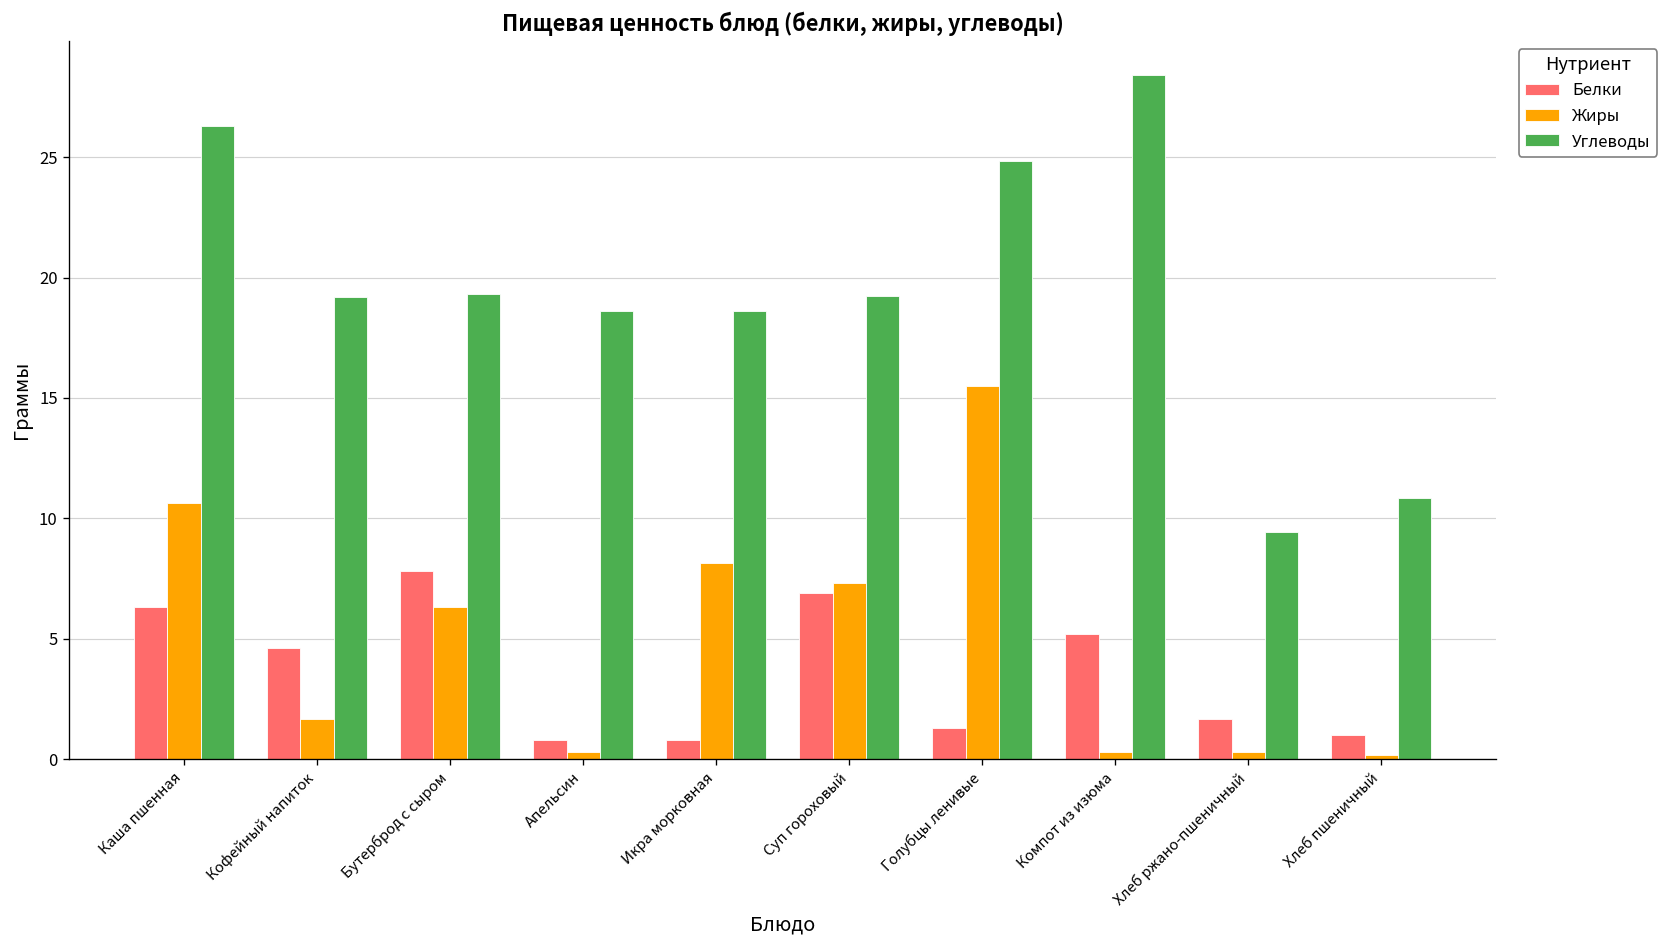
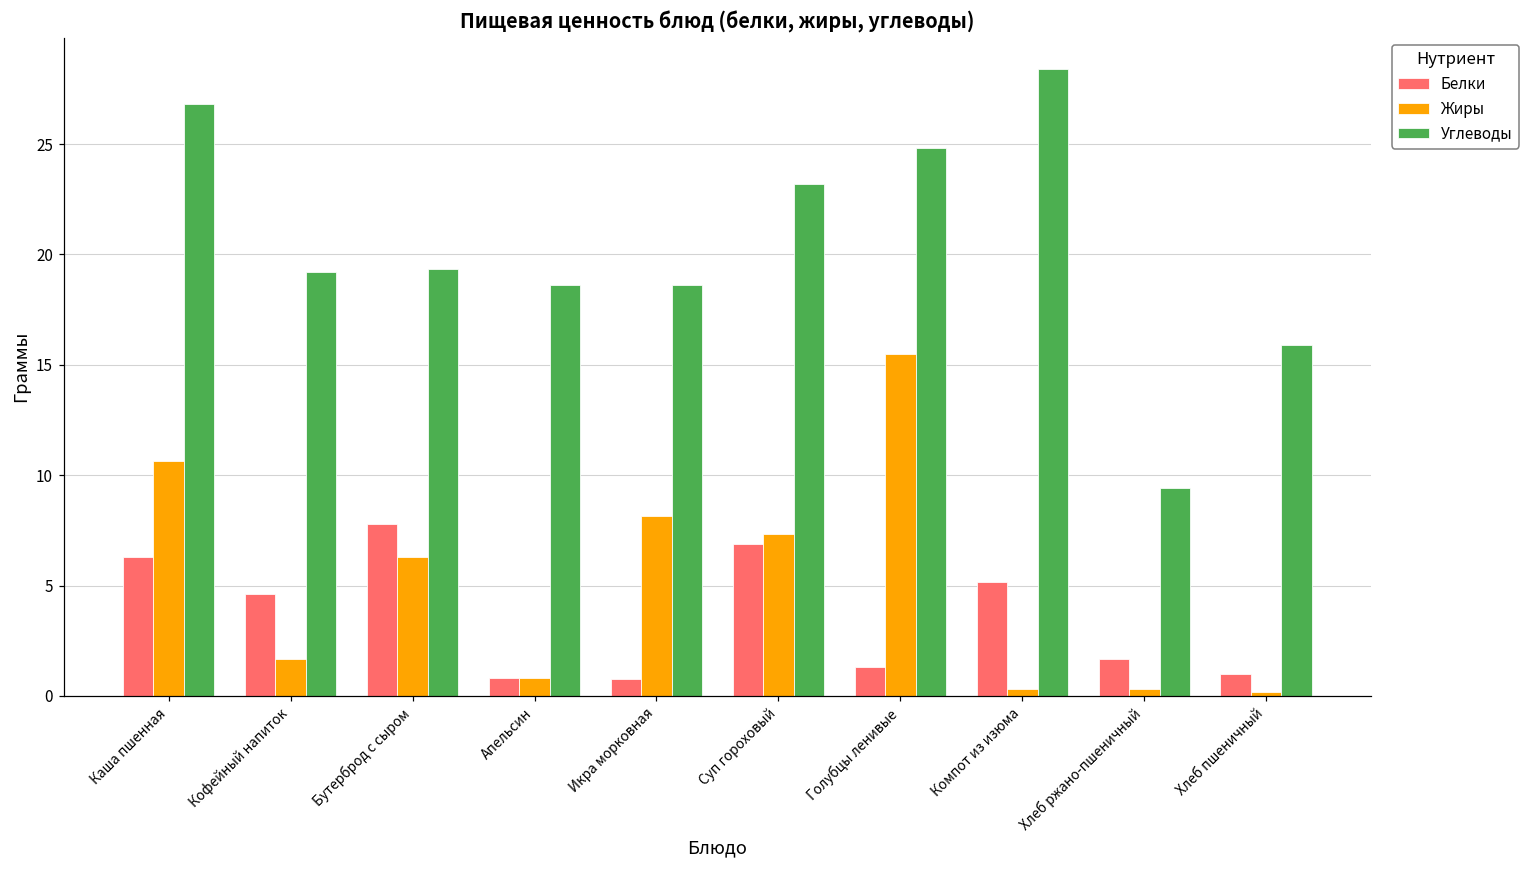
Углеводы, Каша пшенная: 26.3 -> 26.8
Жиры, Апельсин: 0.3 -> 0.8
Углеводы, Суп гороховый: 19.2 -> 23.2
Углеводы, Хлеб пшеничный: 10.8 -> 15.9
